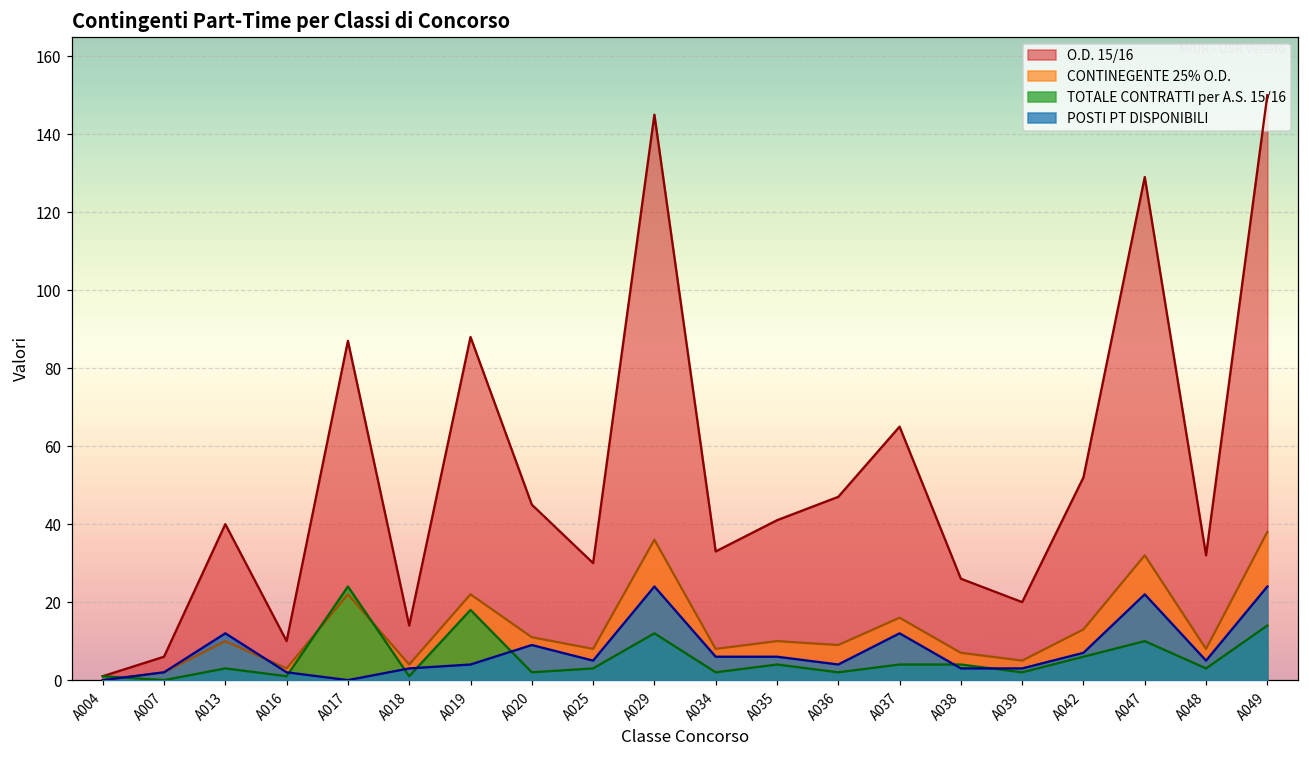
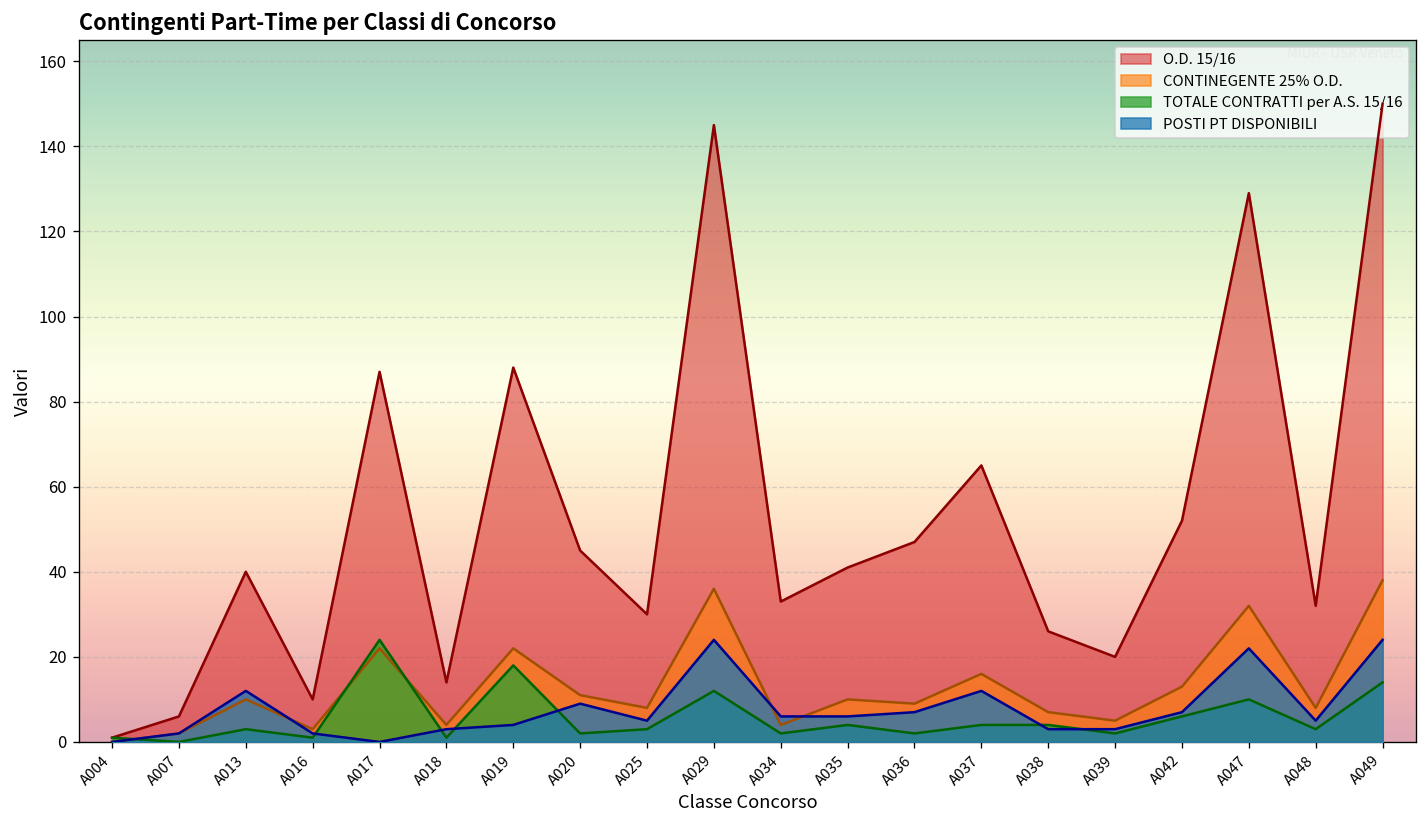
CONTINEGENTE 25% O.D., A034: 8 -> 4
POSTI PT DISPONIBILI, A036: 4 -> 7
